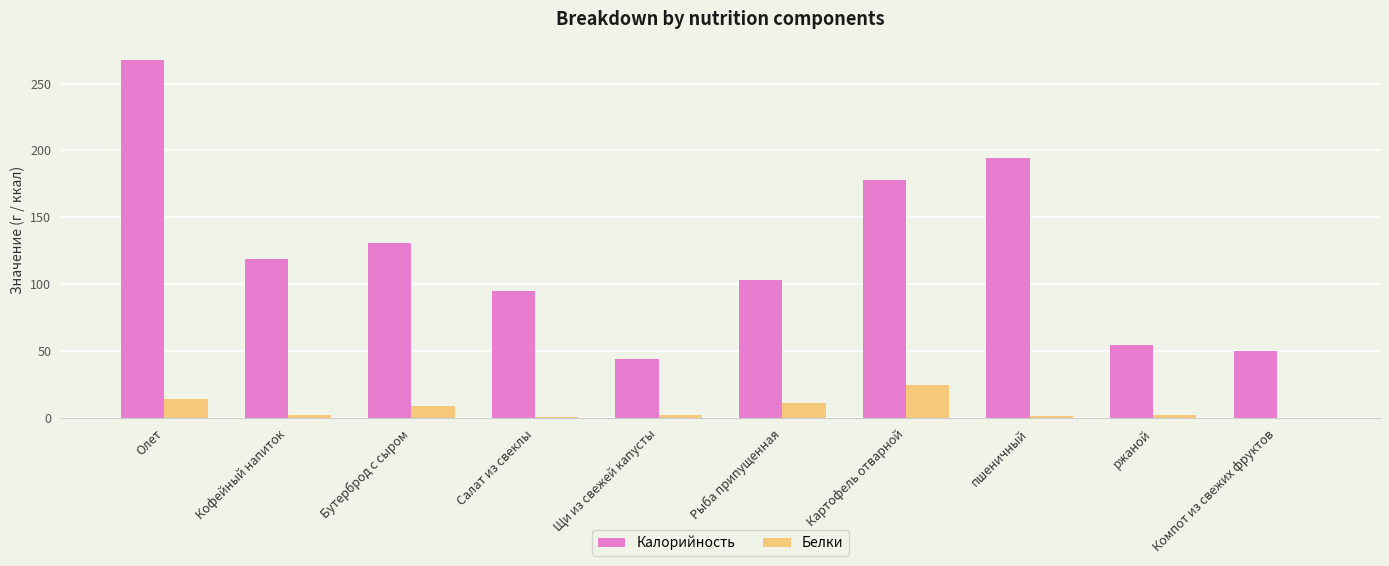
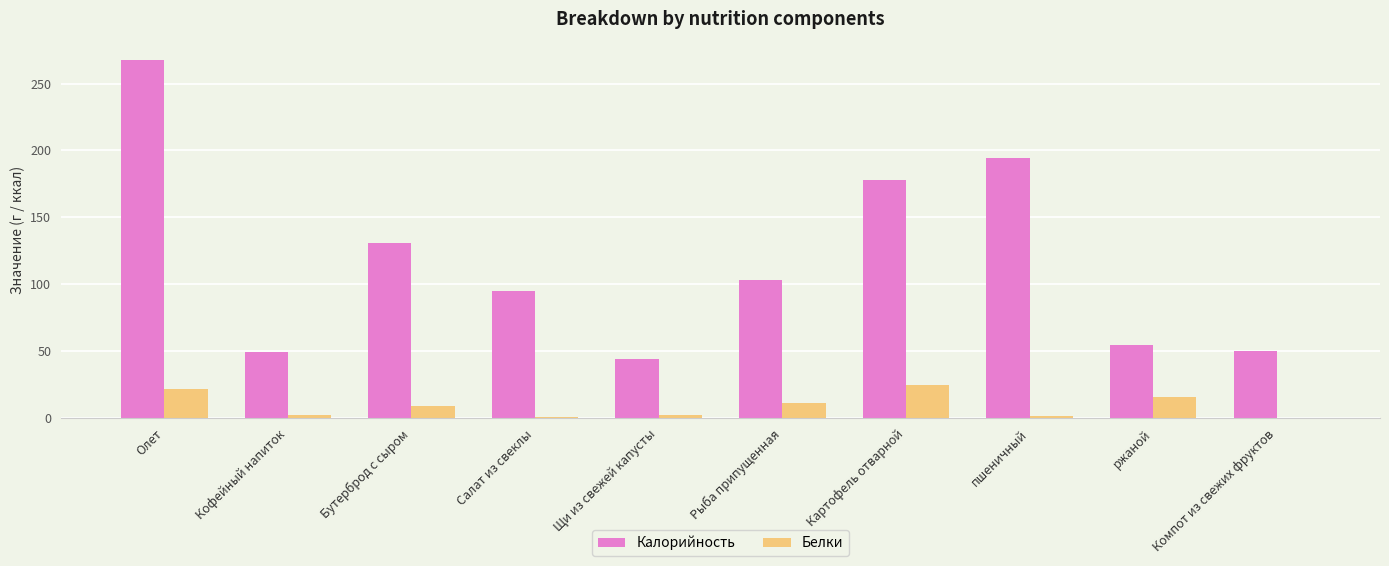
Белки, Олет: 14 -> 21
Калорийность, Кофейный напиток: 119 -> 49
Белки, ржаной: 2 -> 16
